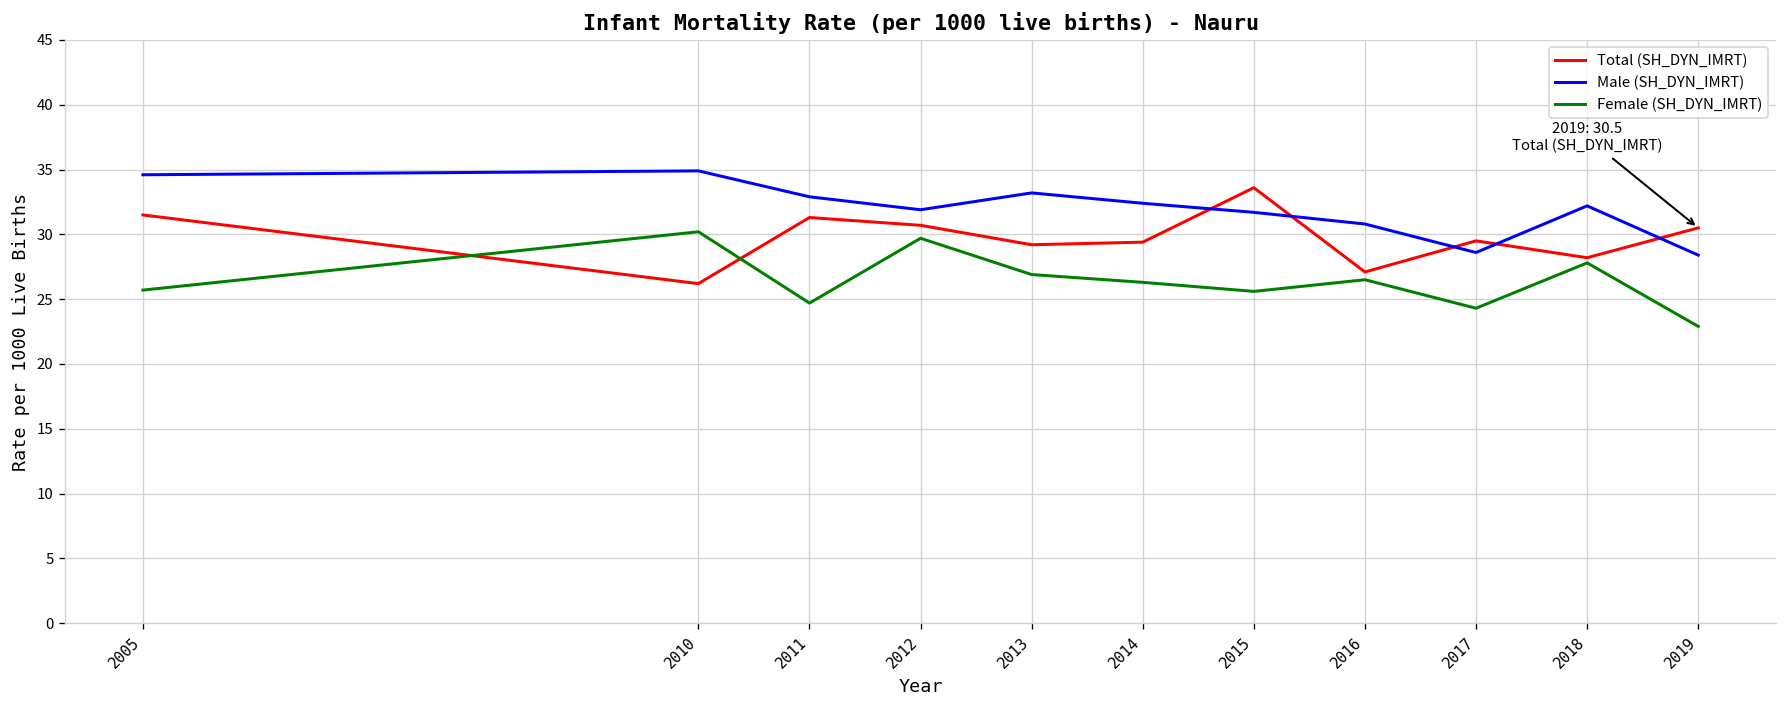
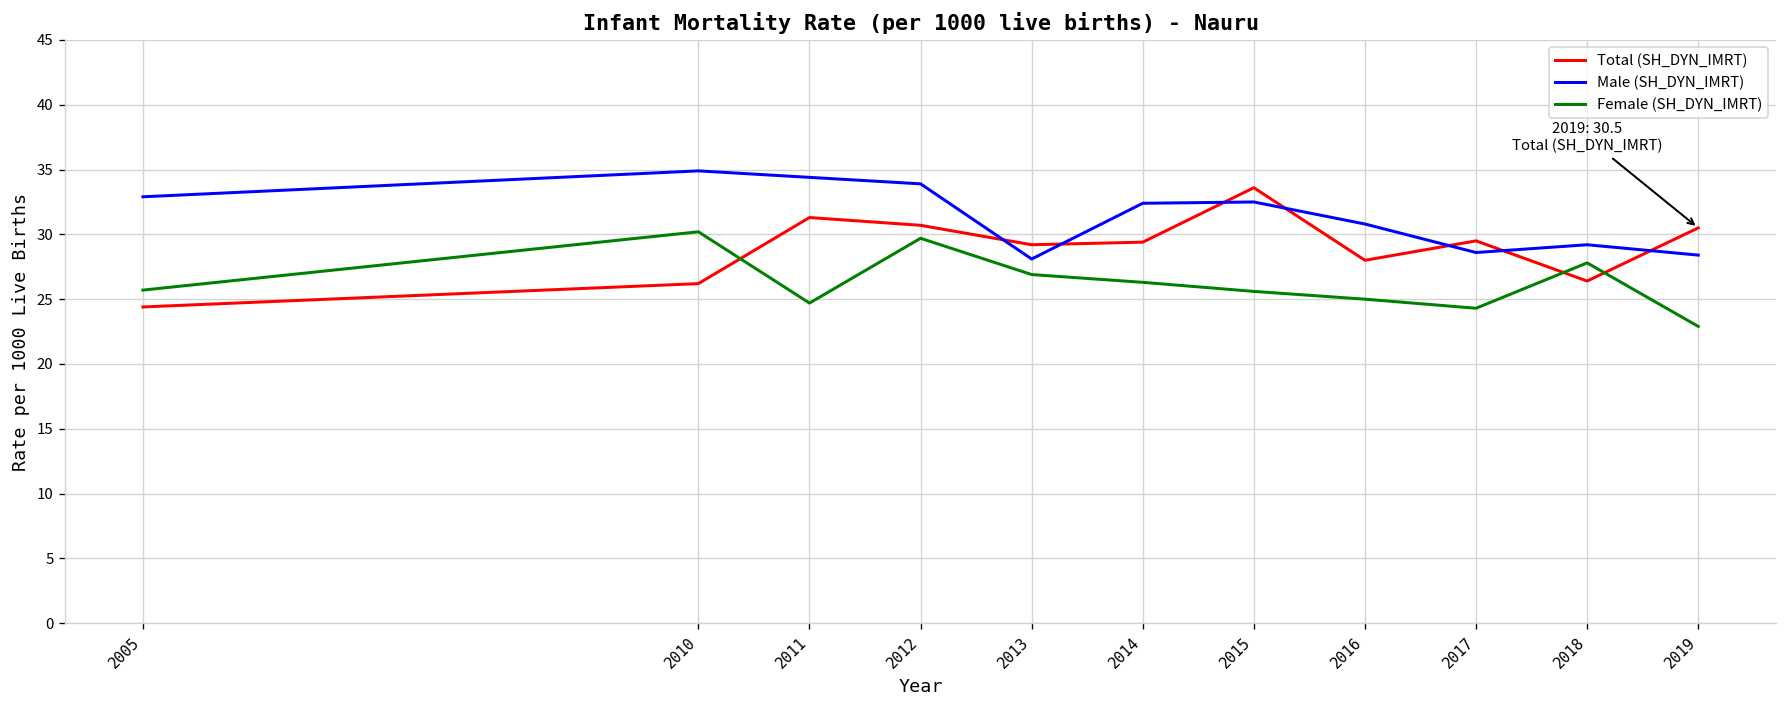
Total (SH_DYN_IMRT), 2005: 31.5 -> 24.4
Male (SH_DYN_IMRT), 2005: 34.6 -> 32.9
Male (SH_DYN_IMRT), 2011: 32.9 -> 34.4
Male (SH_DYN_IMRT), 2012: 31.9 -> 33.9
Male (SH_DYN_IMRT), 2013: 33.2 -> 28.1
Male (SH_DYN_IMRT), 2015: 31.7 -> 32.5
Total (SH_DYN_IMRT), 2016: 27.1 -> 28.0
Female (SH_DYN_IMRT), 2016: 26.5 -> 25.0
Total (SH_DYN_IMRT), 2018: 28.2 -> 26.4
Male (SH_DYN_IMRT), 2018: 32.2 -> 29.2
